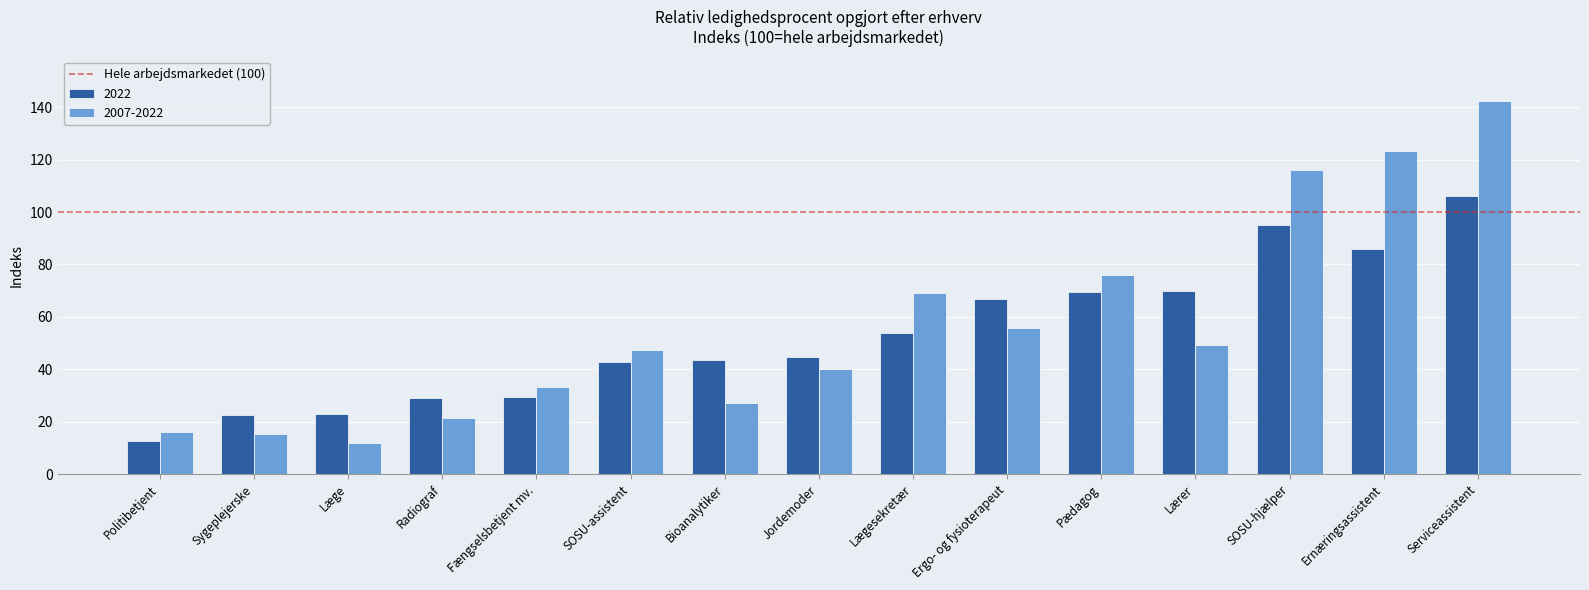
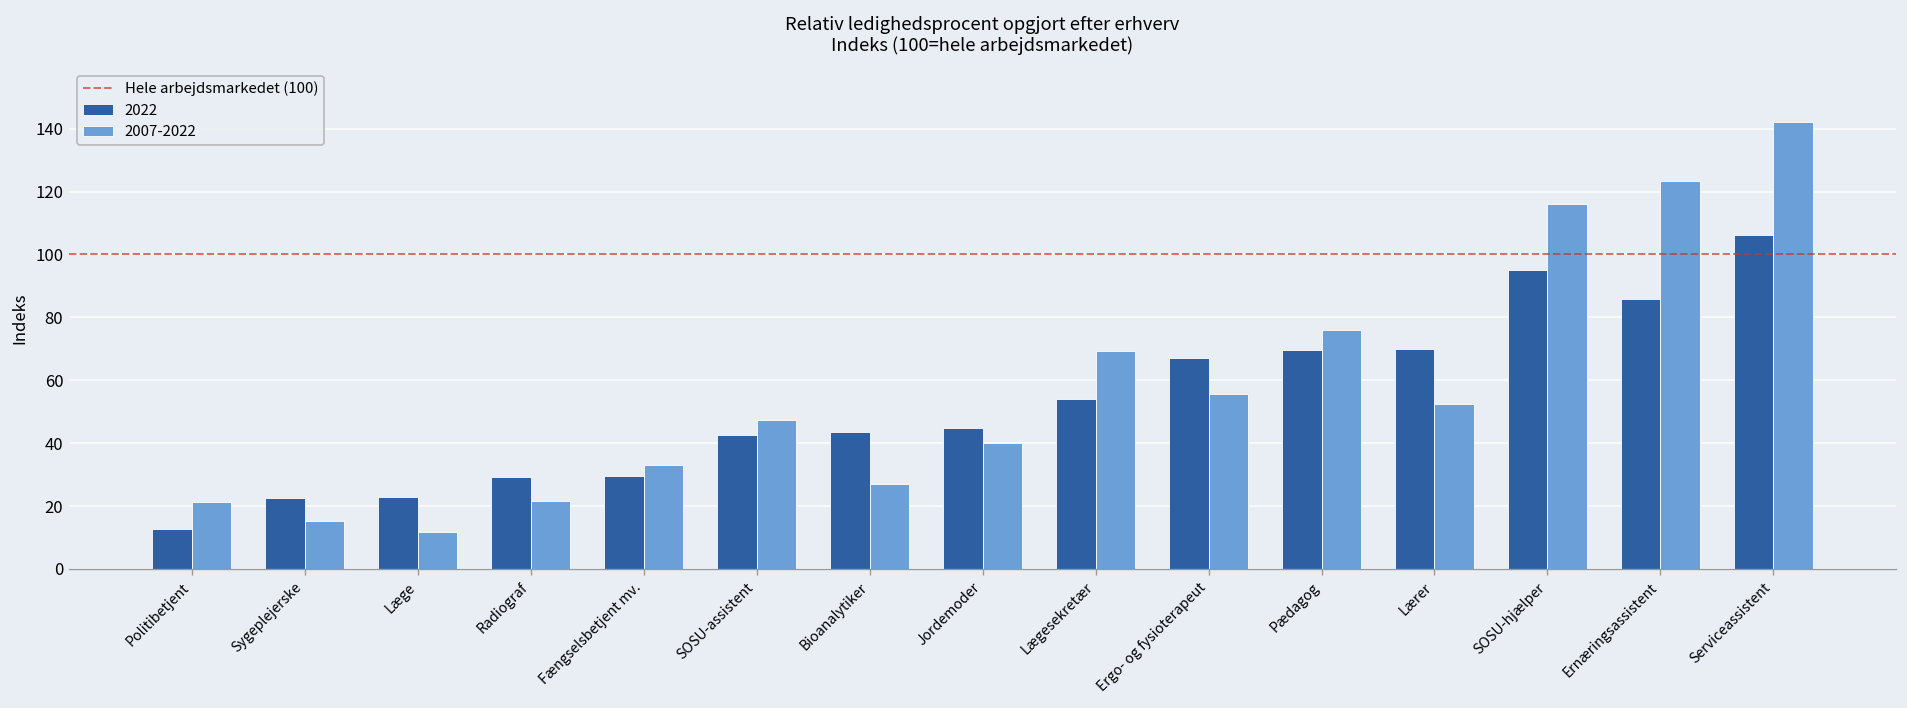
2007-2022, Politibetjent: 16 -> 21
2007-2022, Lærer: 49 -> 53
